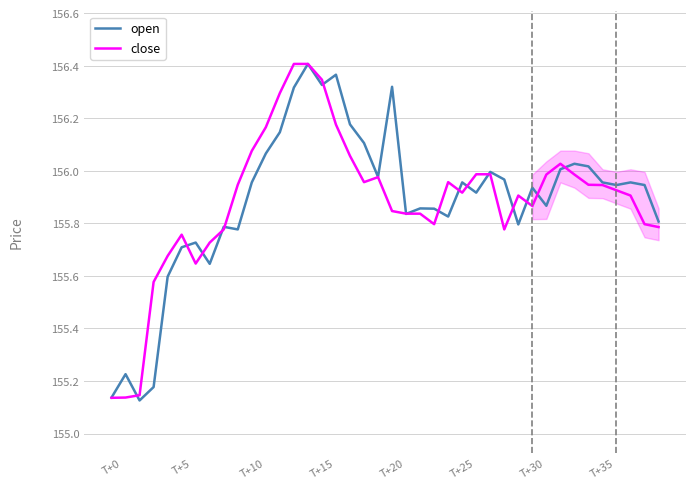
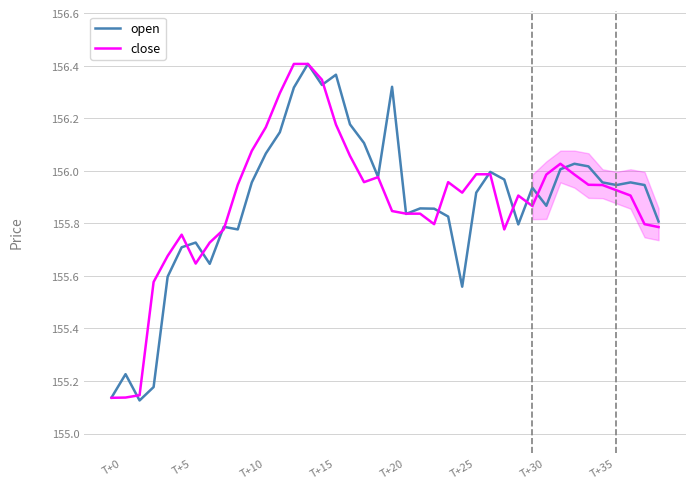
open, T+25: 155.96 -> 155.56
